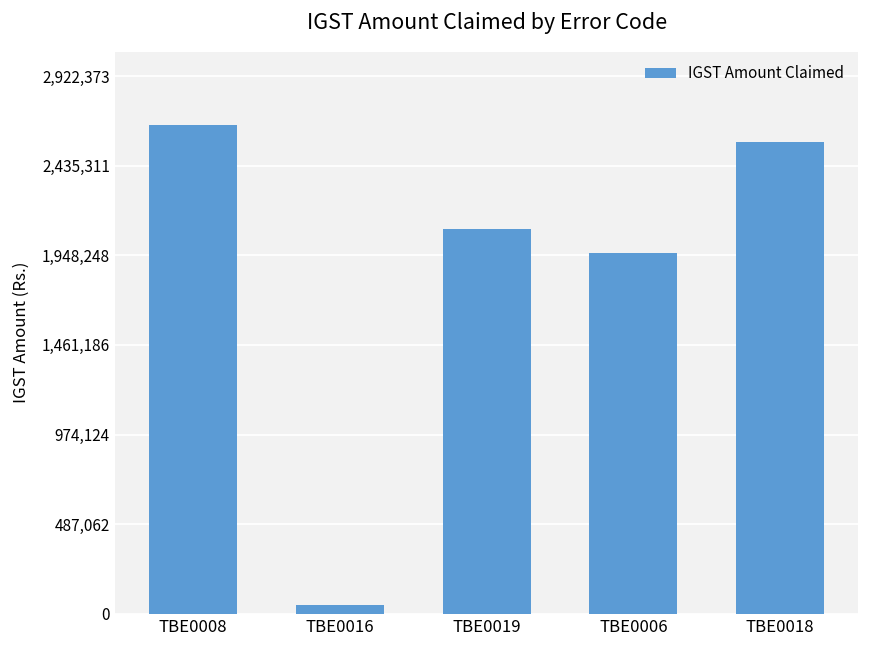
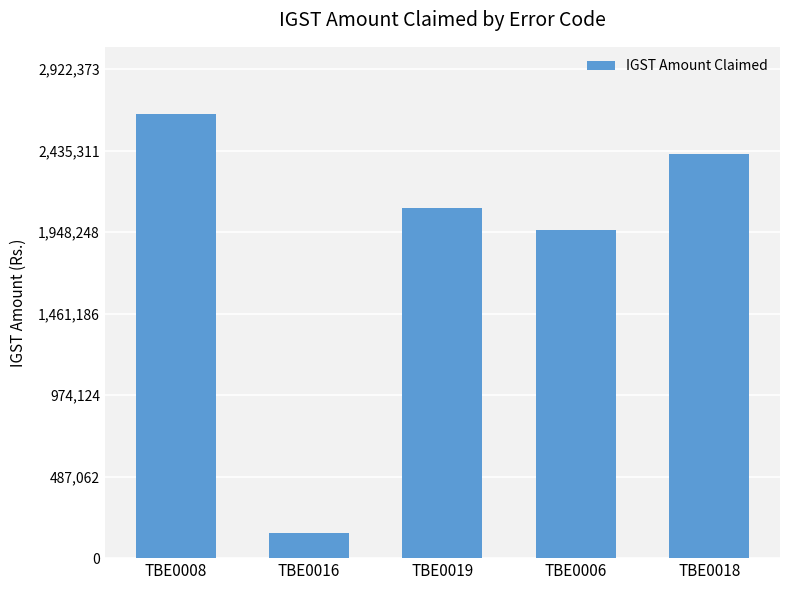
TBE0016: 50,000 -> 150,000
TBE0018: 2,560,000 -> 2,410,000
